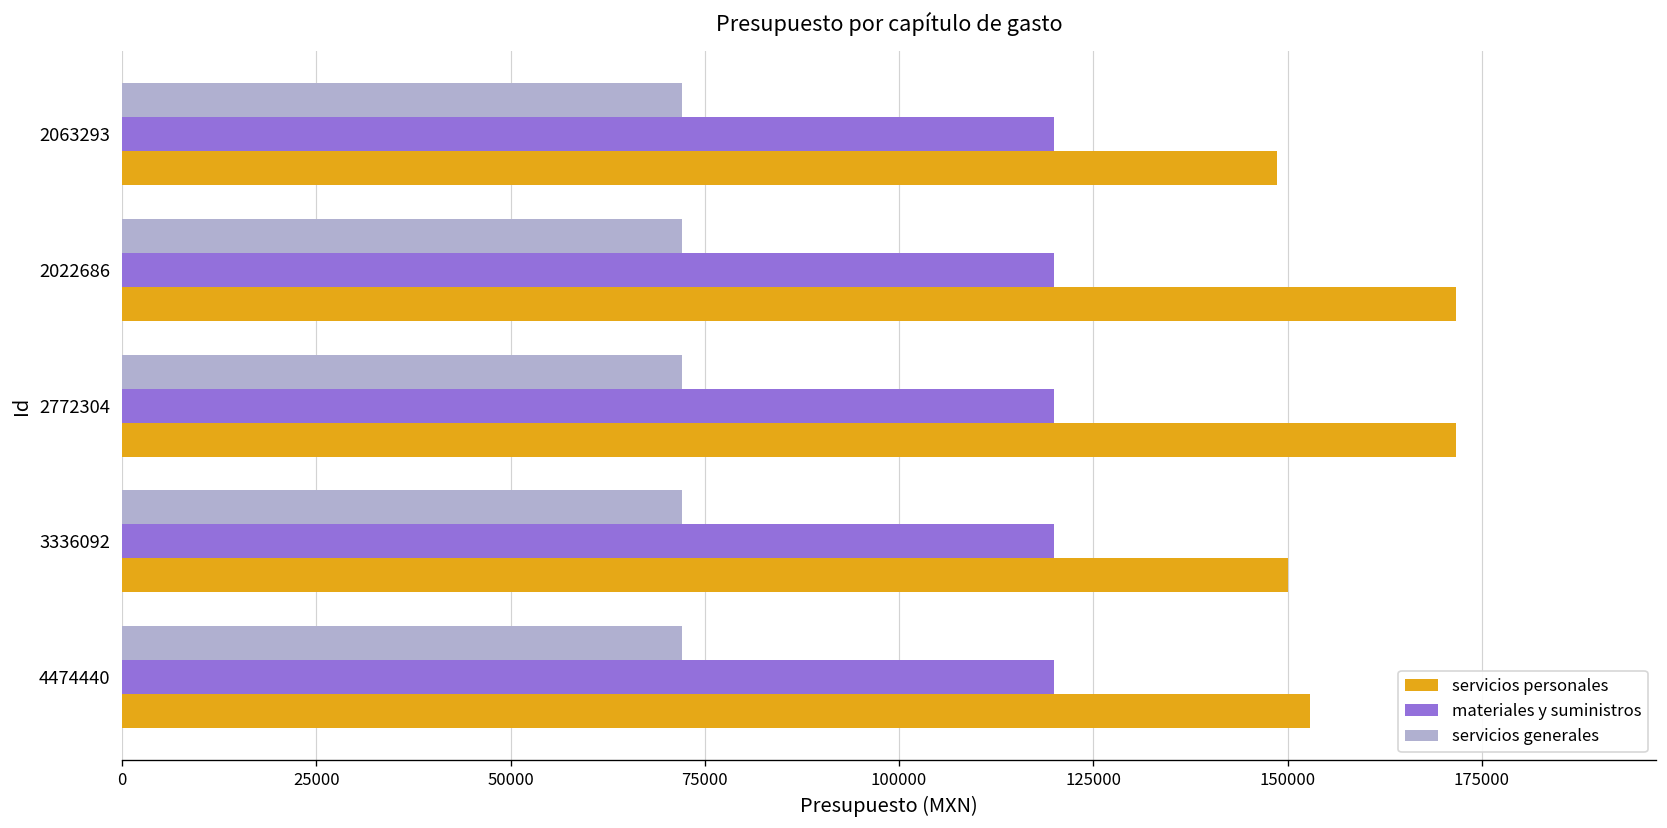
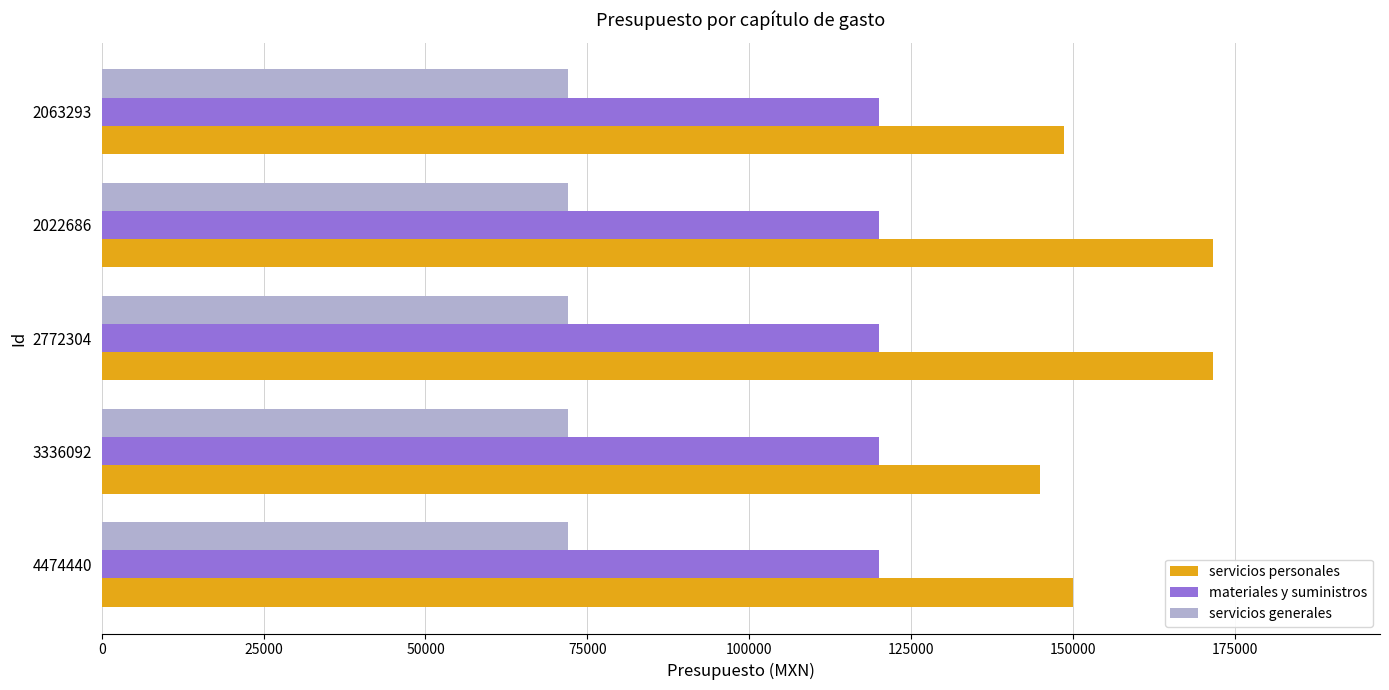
servicios personales, 3336092: 150000 -> 145000
servicios personales, 4474440: 153000 -> 150000
